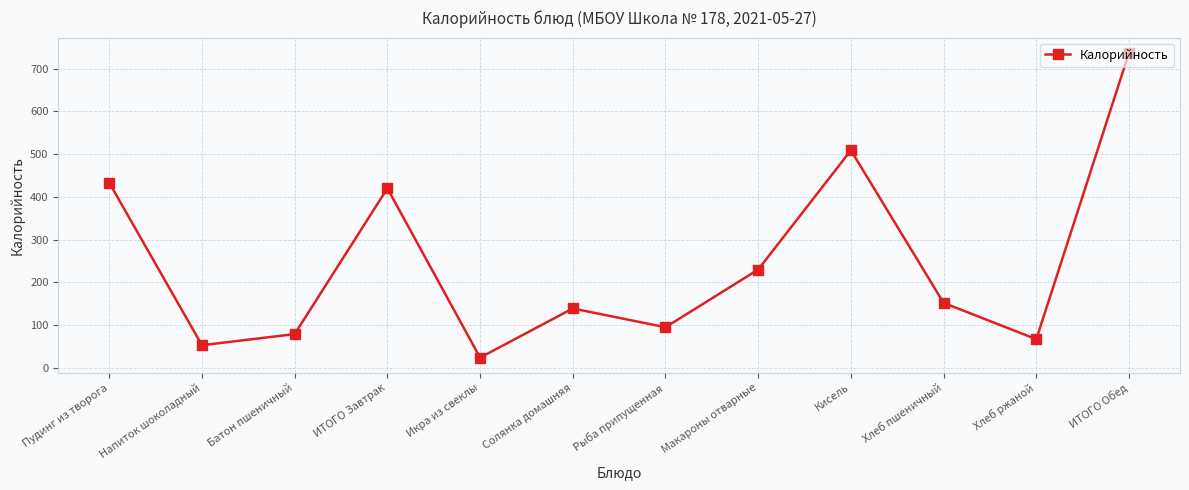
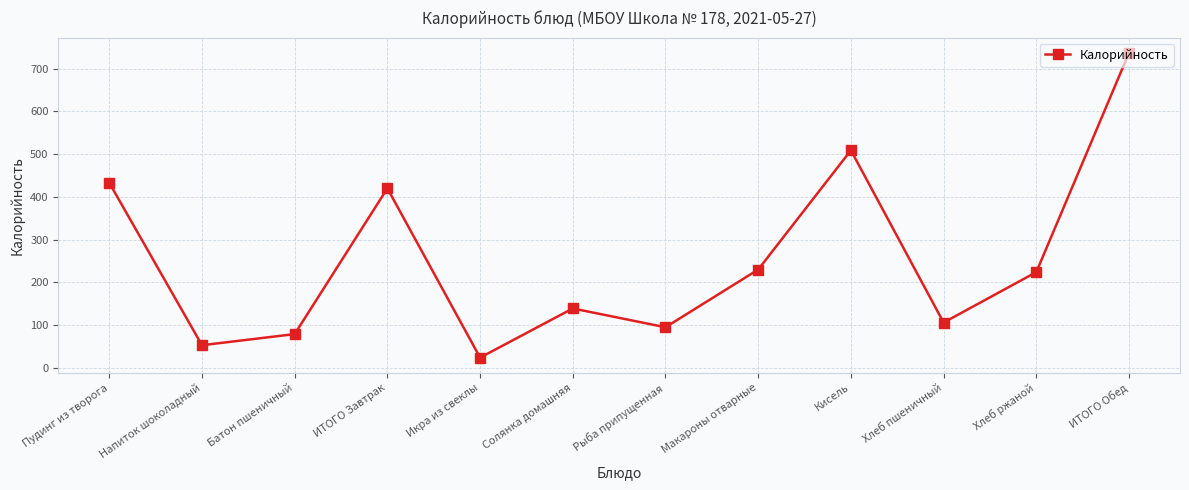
Хлеб пшеничный: 150 -> 110
Хлеб ржаной: 70 -> 220
